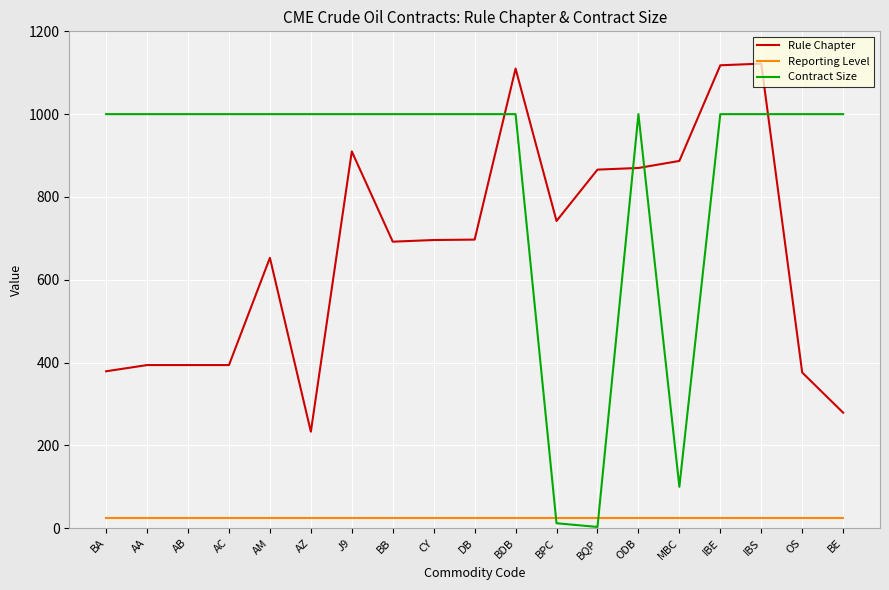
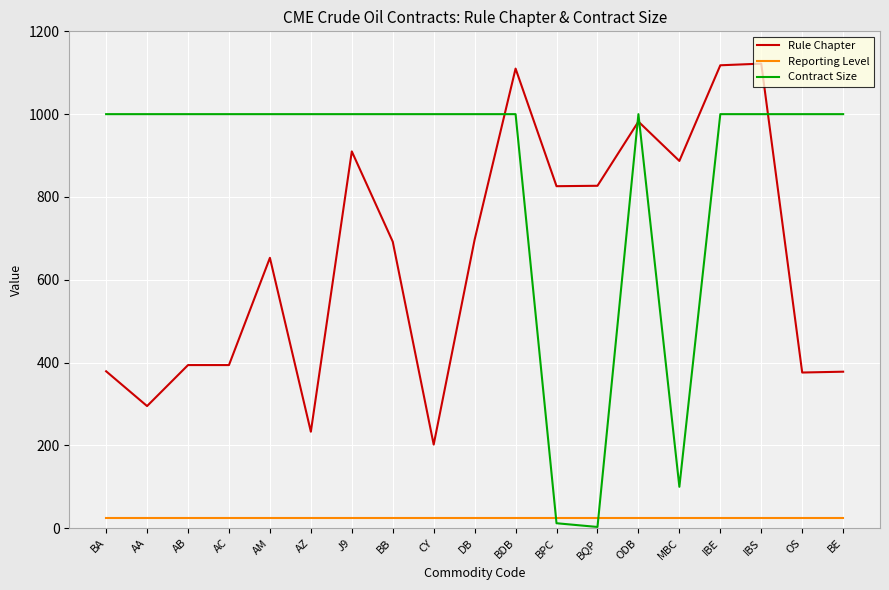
Rule Chapter, AA: 390 -> 300
Rule Chapter, CY: 700 -> 200
Rule Chapter, BPC: 740 -> 830
Rule Chapter, BQP: 870 -> 830
Rule Chapter, ODB: 870 -> 980
Rule Chapter, BE: 280 -> 380
